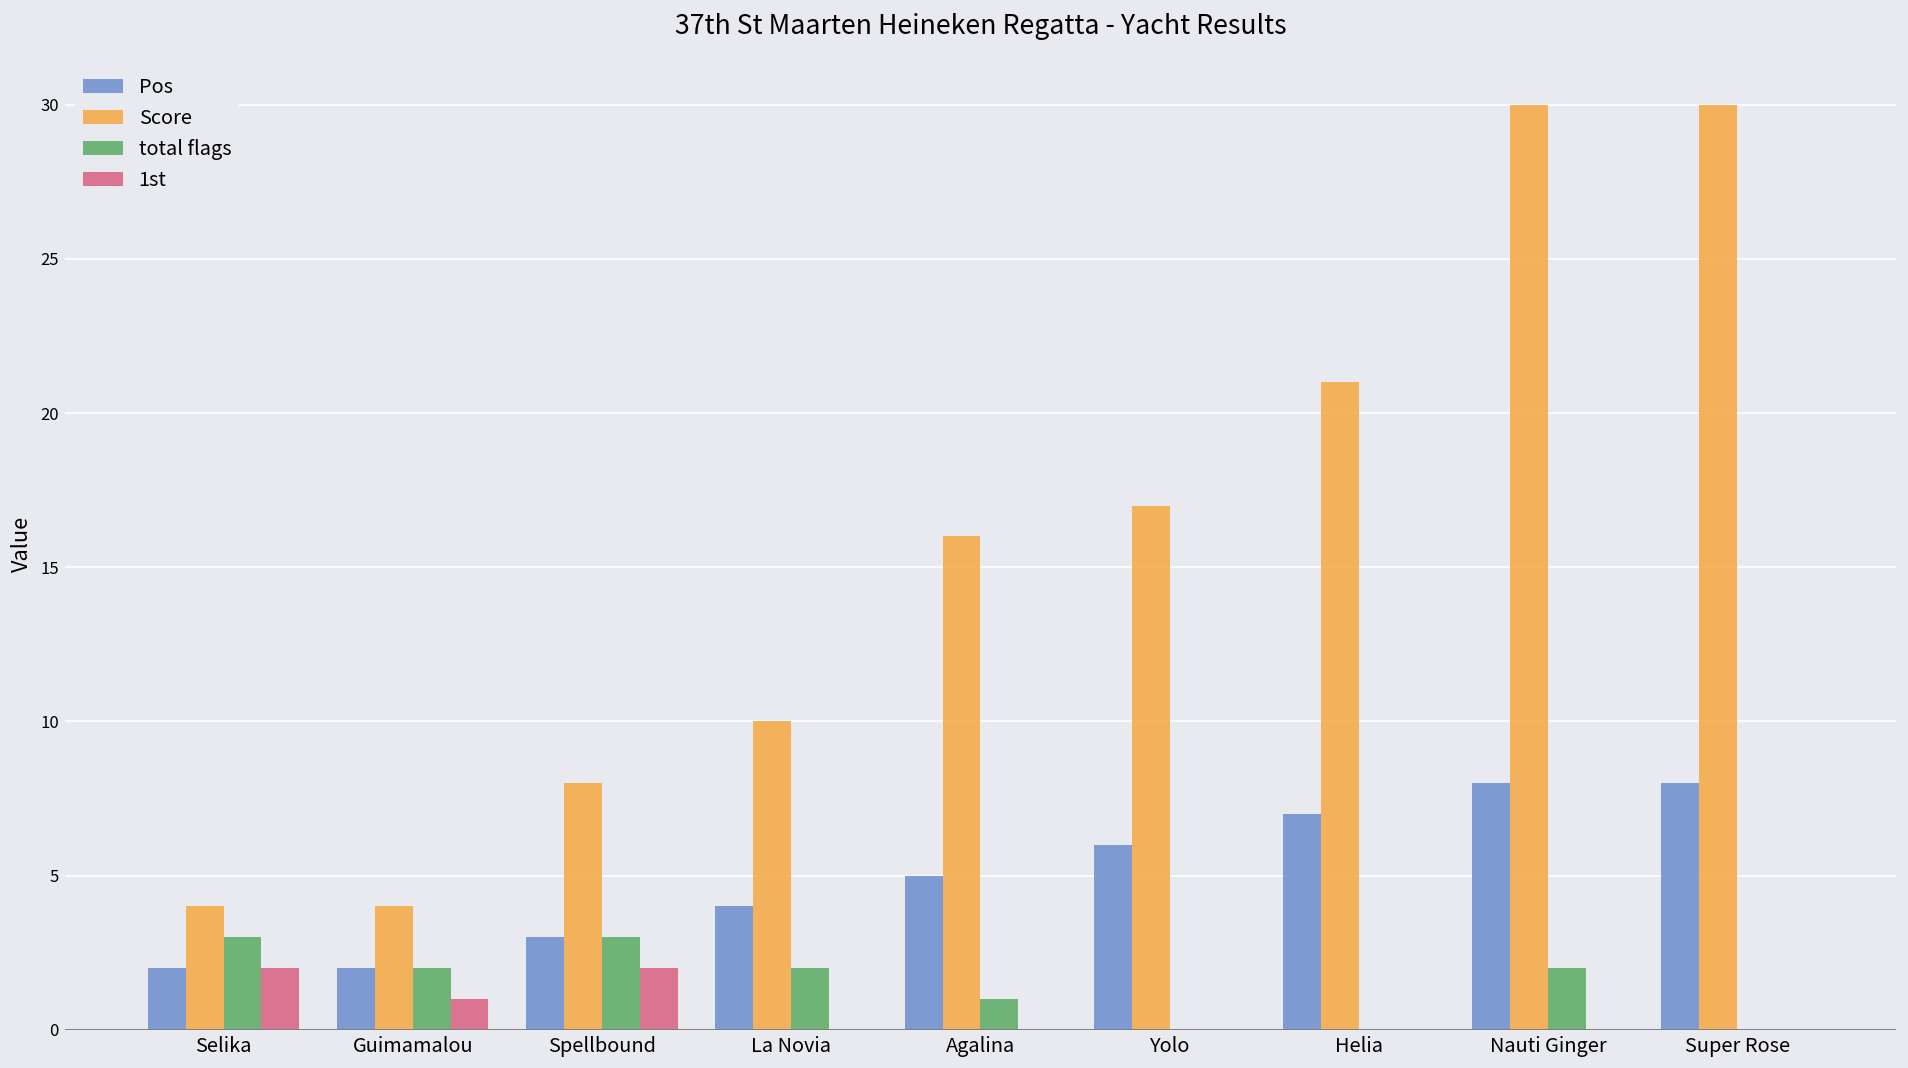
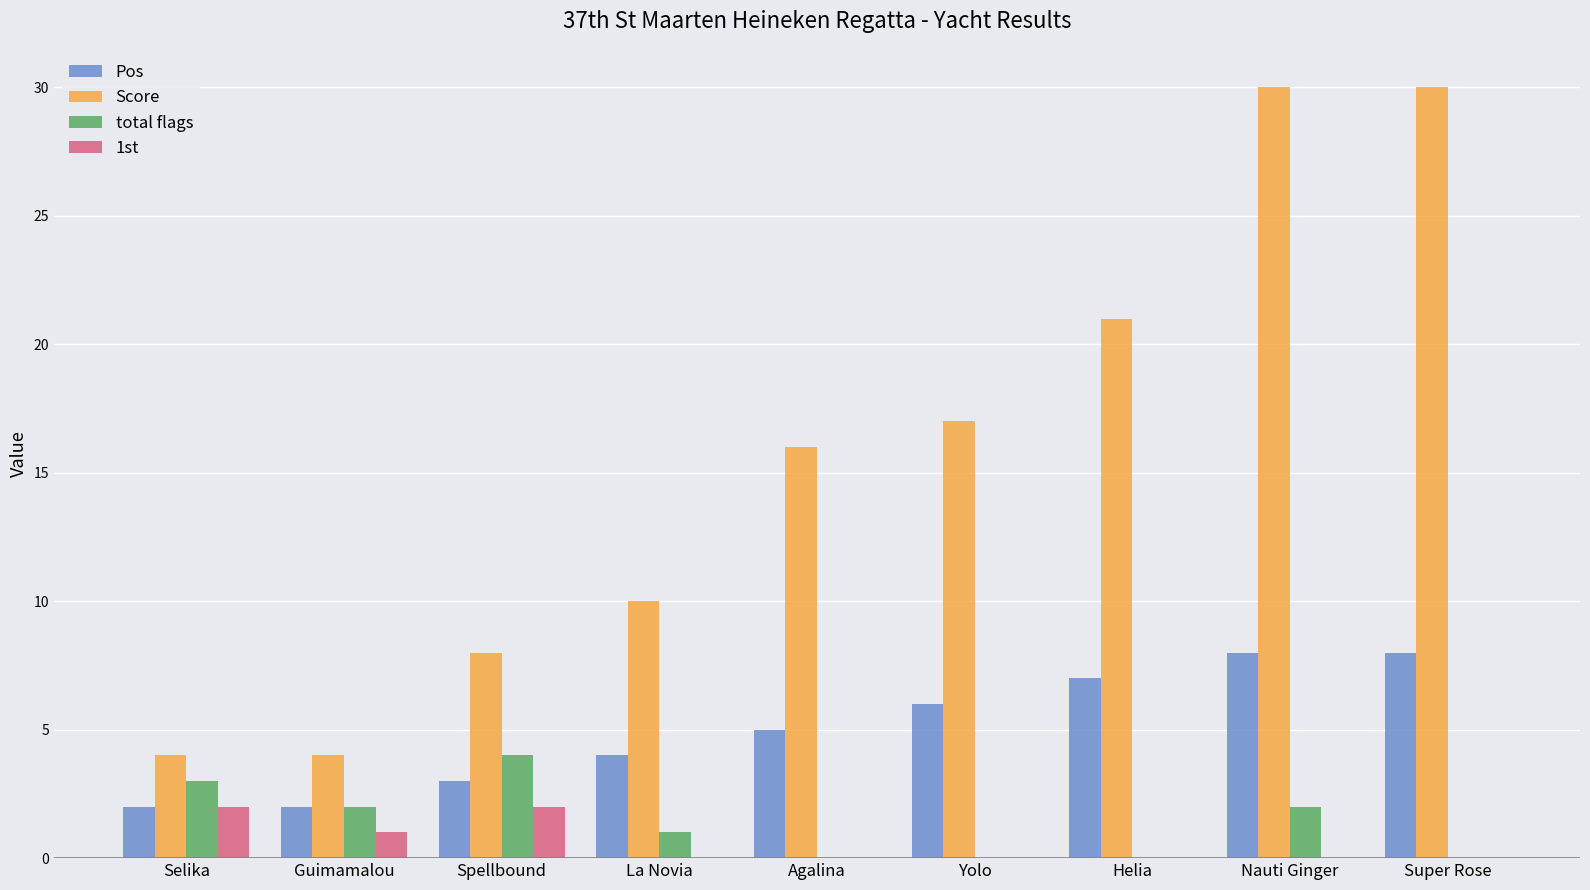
total flags, Spellbound: 3 -> 4
total flags, La Novia: 2 -> 1
total flags, Agalina: 1 -> 0
